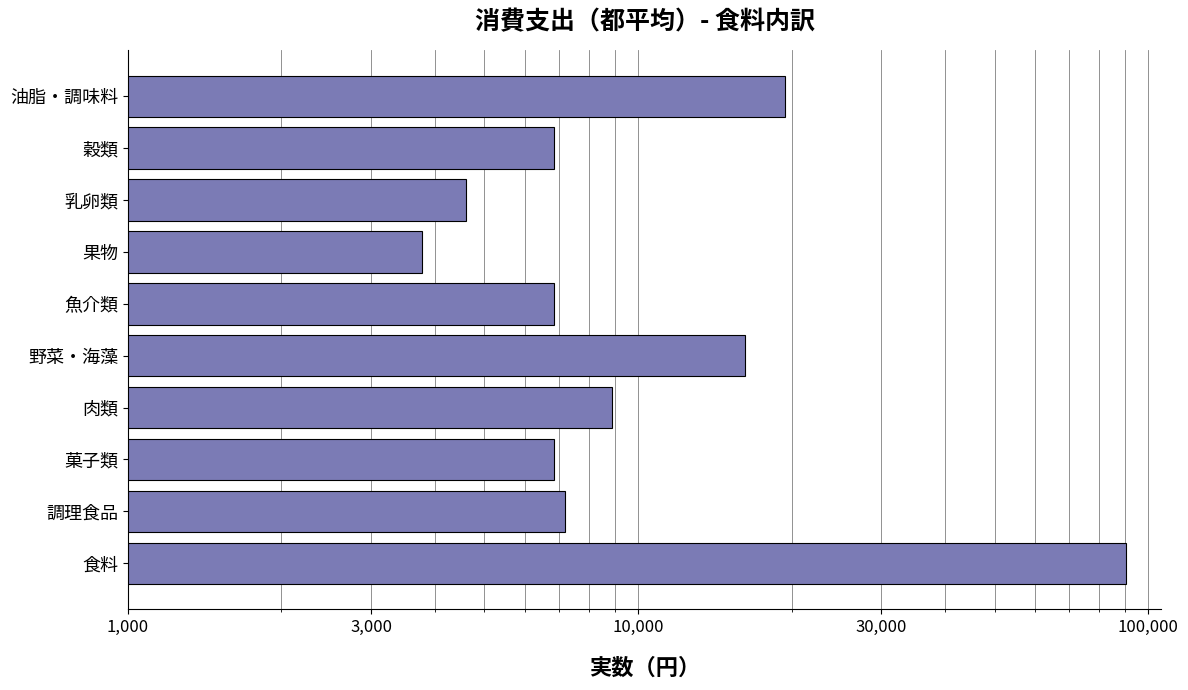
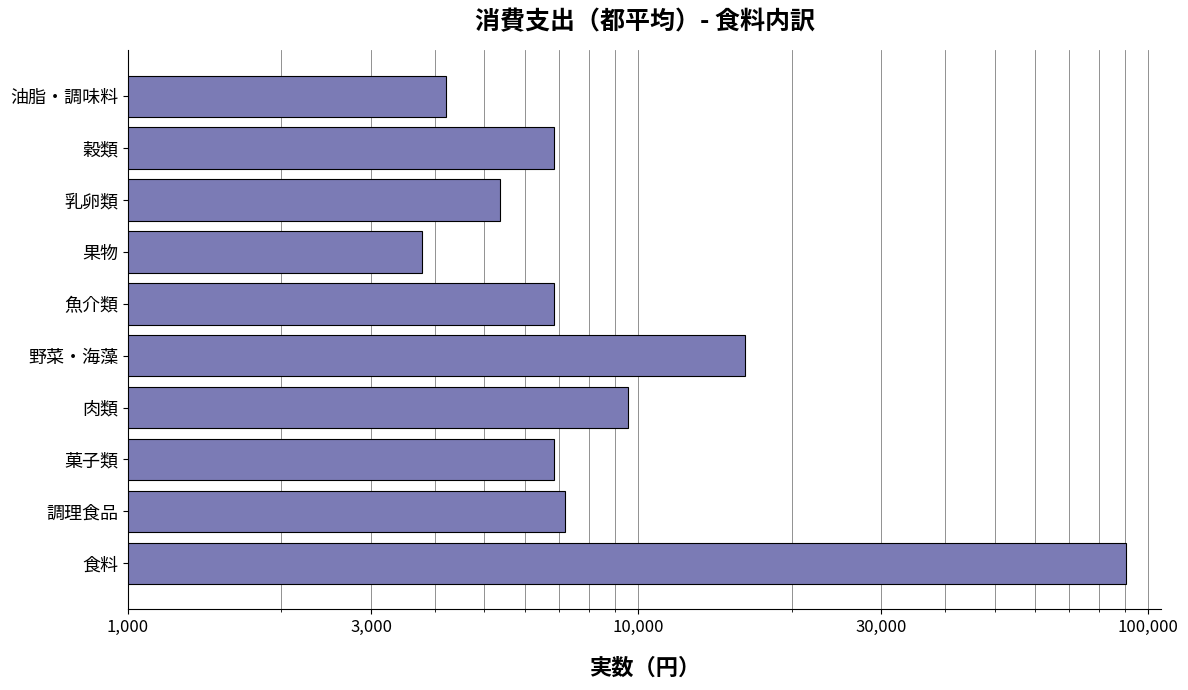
油脂・調味料: 19,500 -> 4,200
乳卵類: 4,600 -> 5,400
肉類: 8,900 -> 9,500
